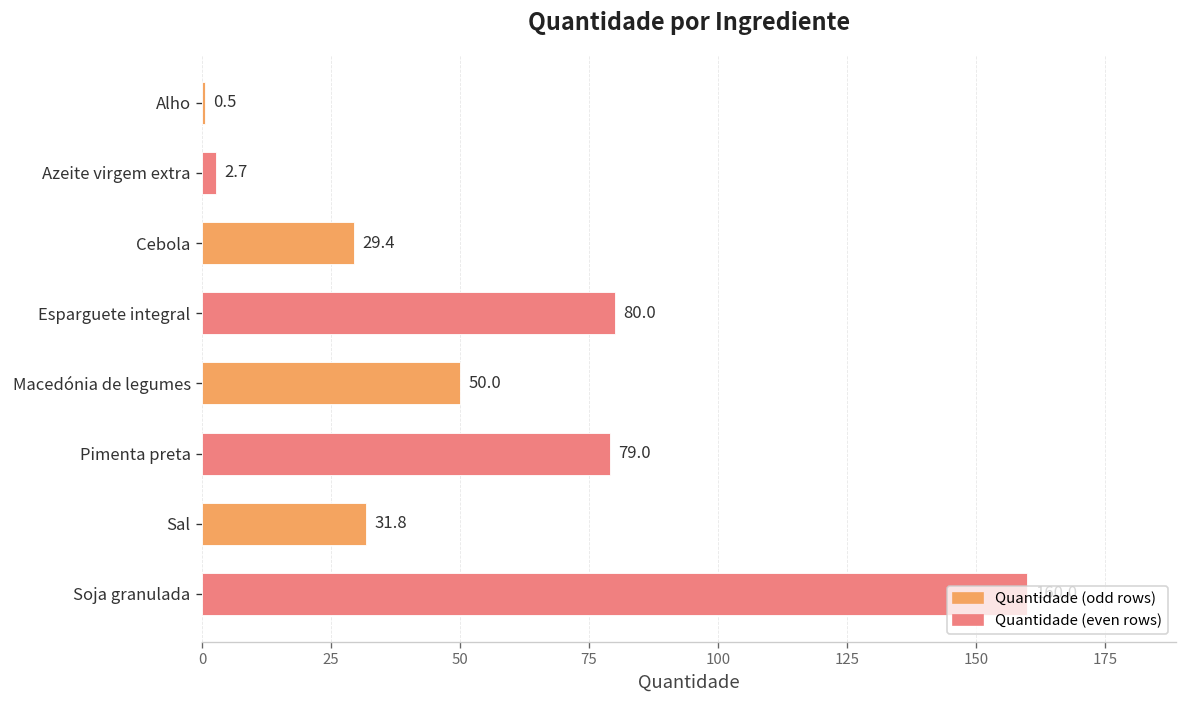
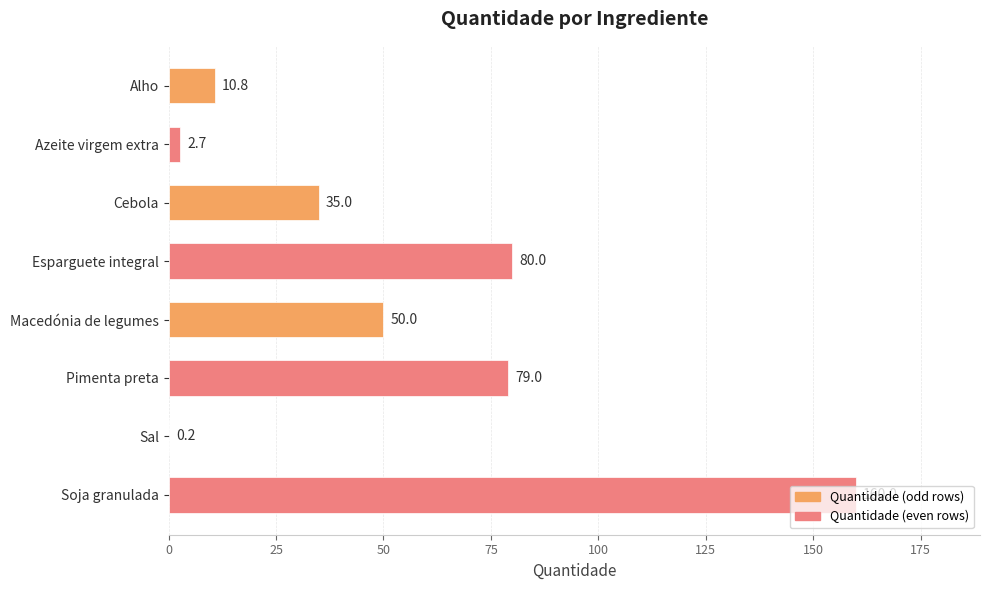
Alho: 0.5 -> 10.8
Cebola: 29.4 -> 35.0
Sal: 31.8 -> 0.2
